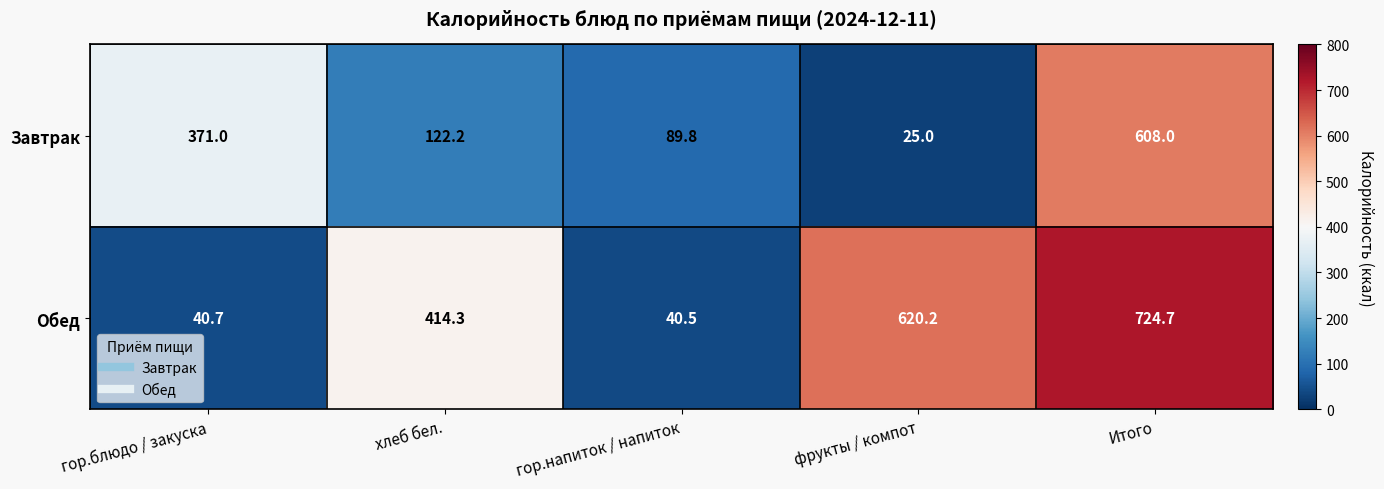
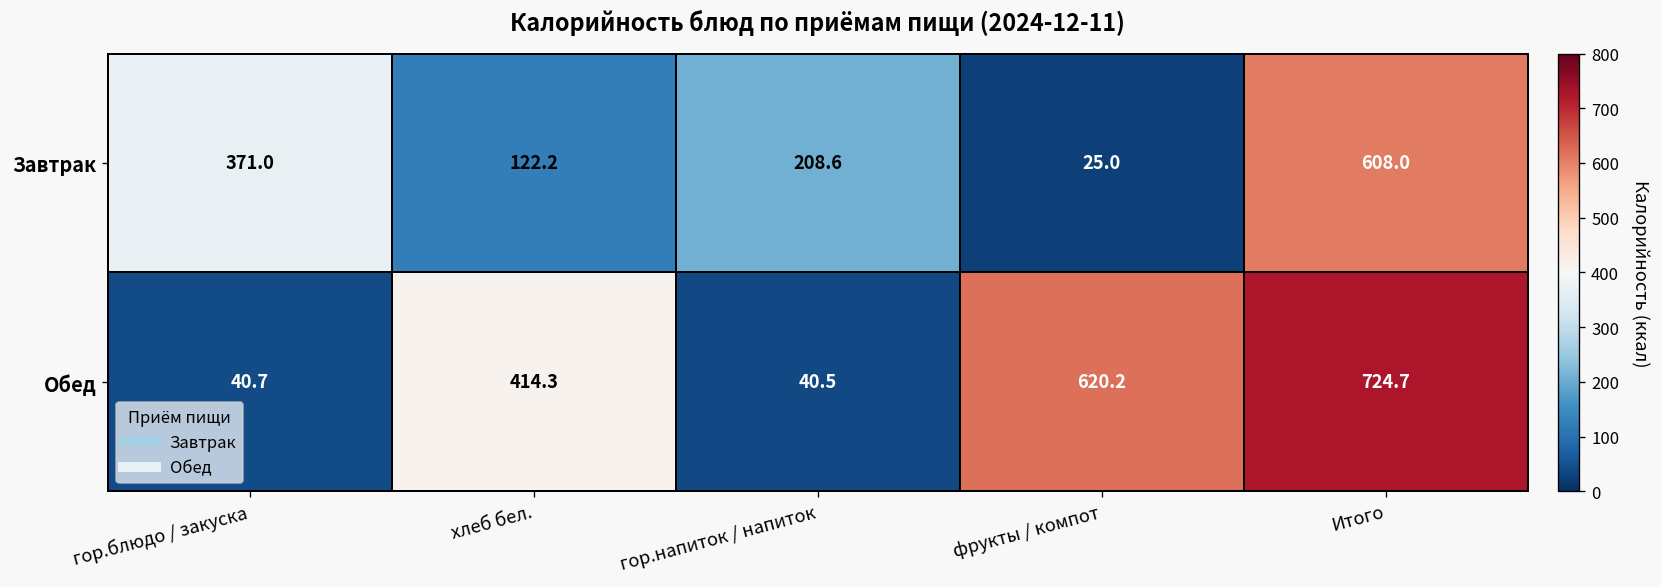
Завтрак, гор.напиток / напиток: 89.8 -> 208.6
